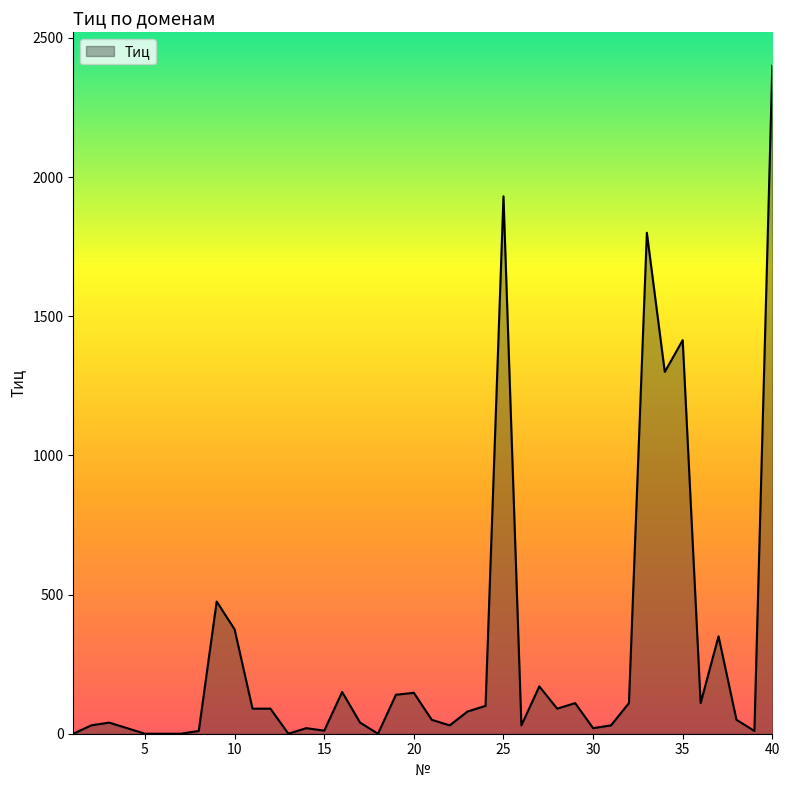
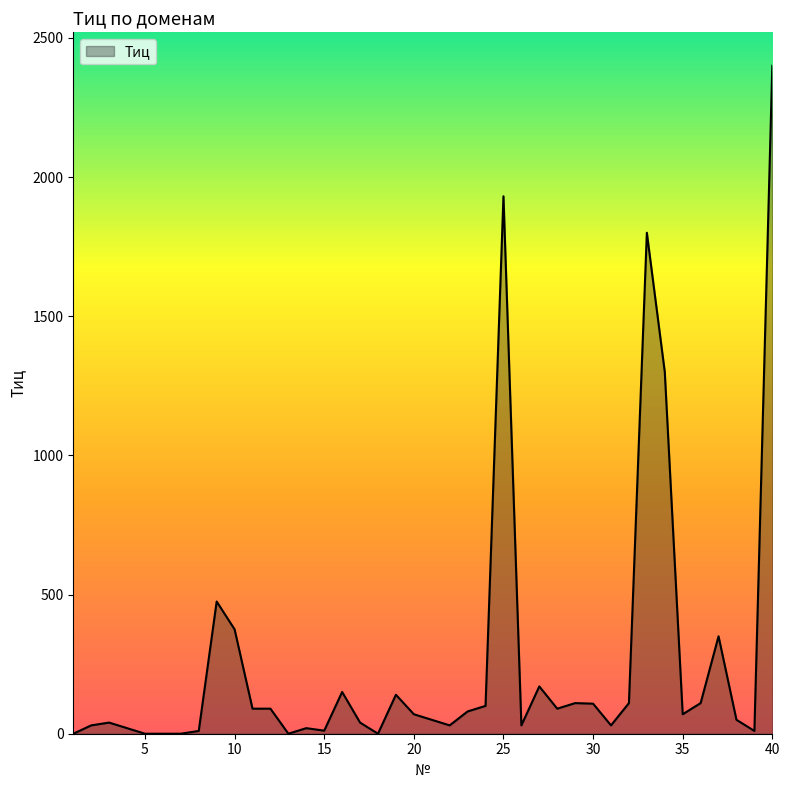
20: 150 -> 70
30: 20 -> 110
35: 1410 -> 70
